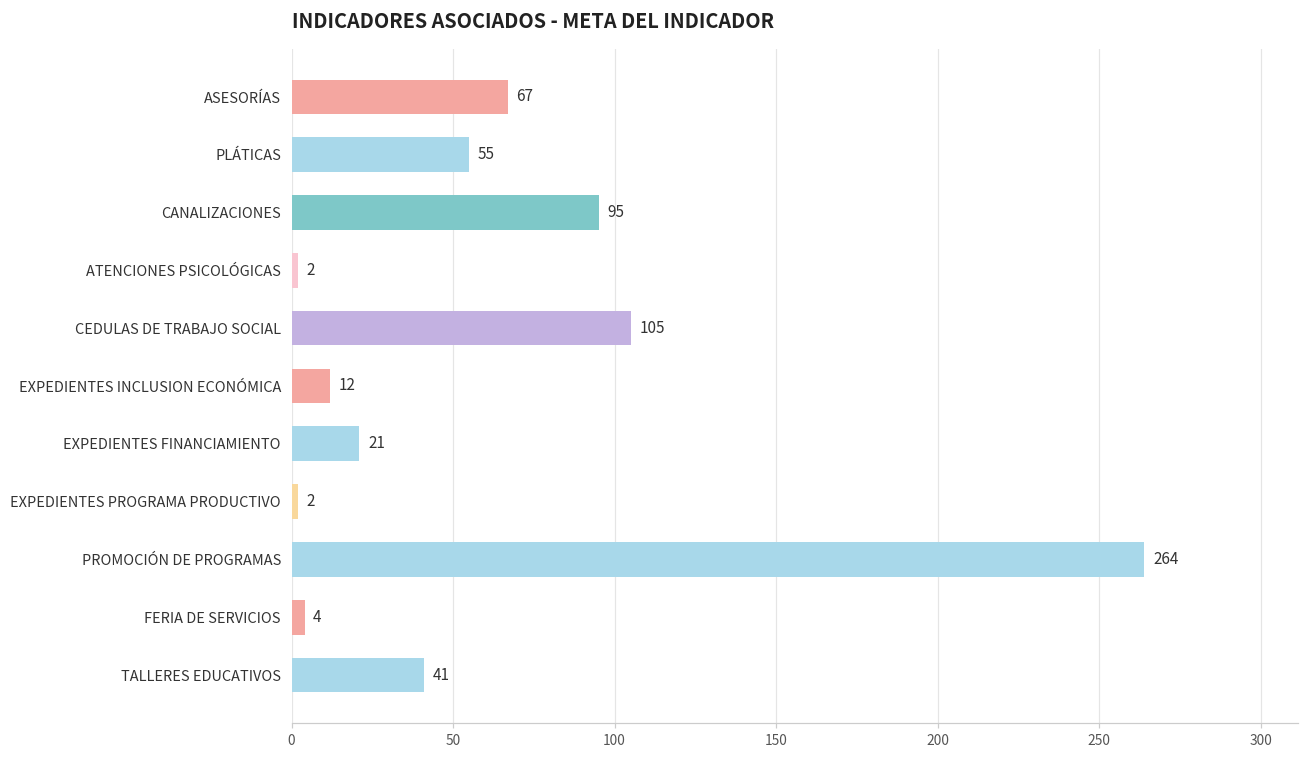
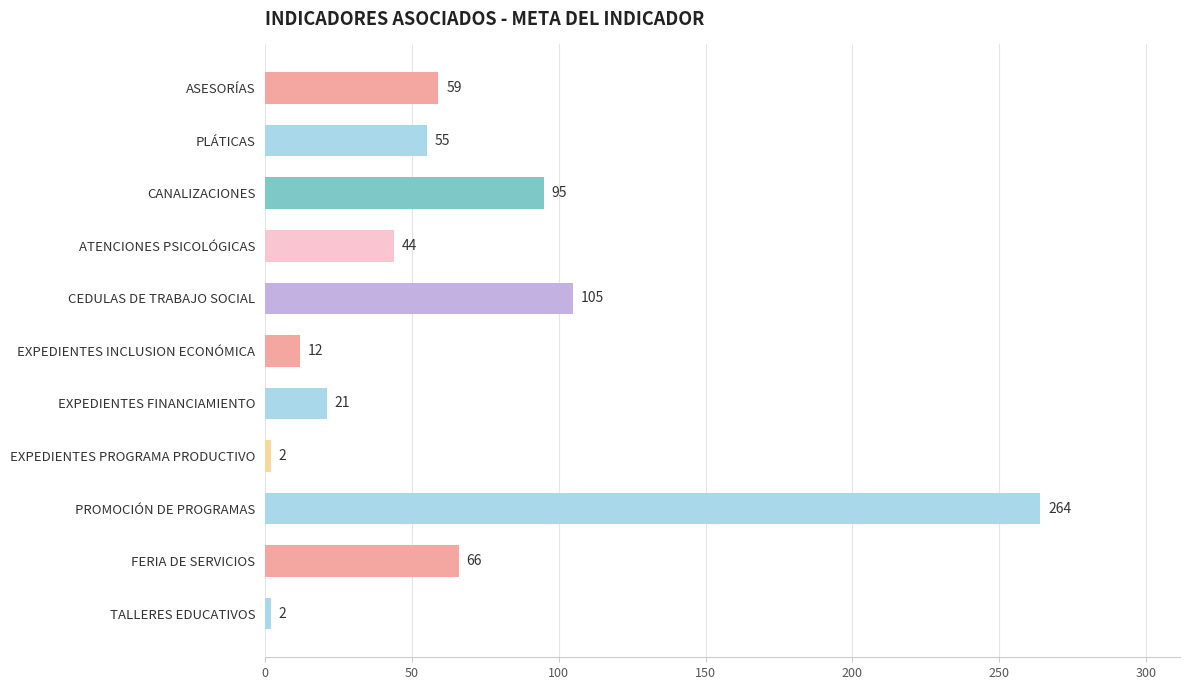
ASESORÍAS: 67 -> 59
ATENCIONES PSICOLÓGICAS: 2 -> 44
FERIA DE SERVICIOS: 4 -> 66
TALLERES EDUCATIVOS: 41 -> 2
